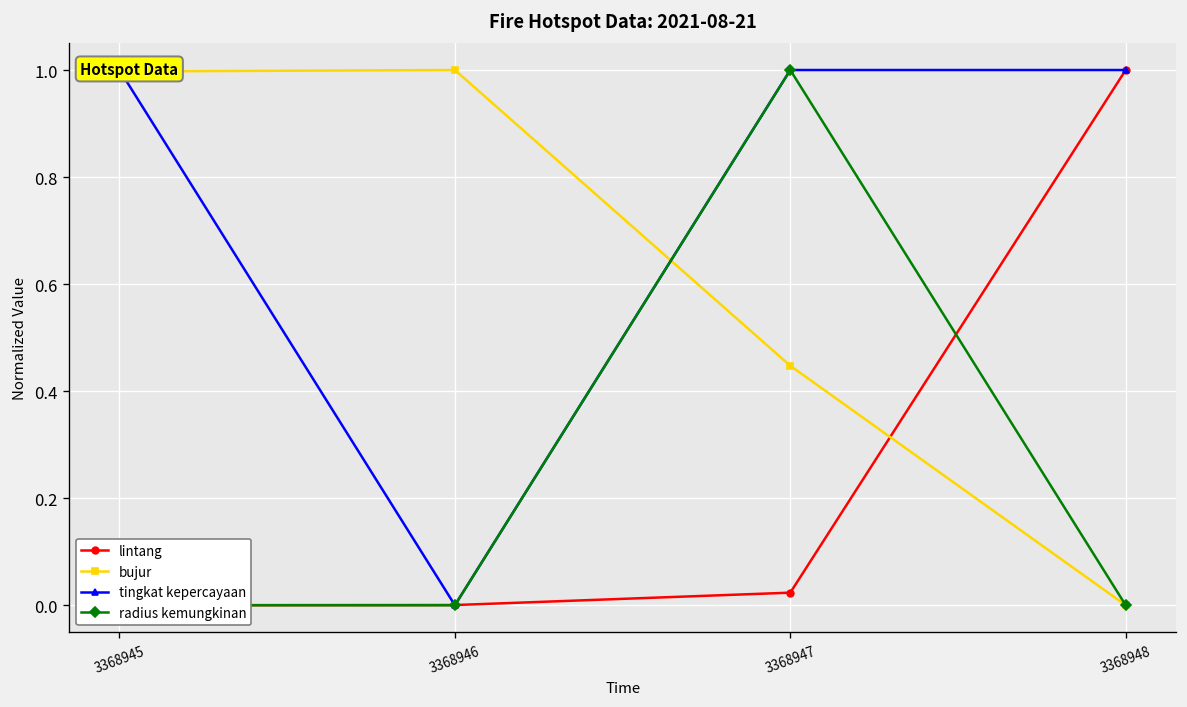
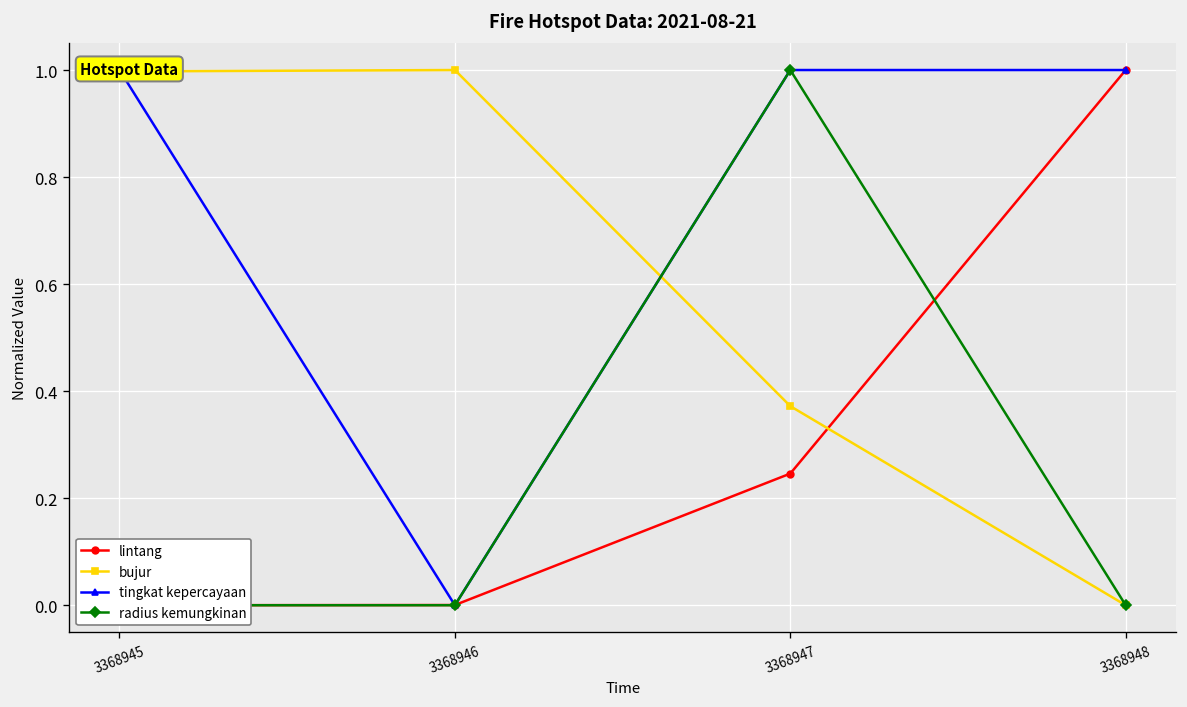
lintang, 3368947: 0.02 -> 0.25
bujur, 3368947: 0.45 -> 0.37
